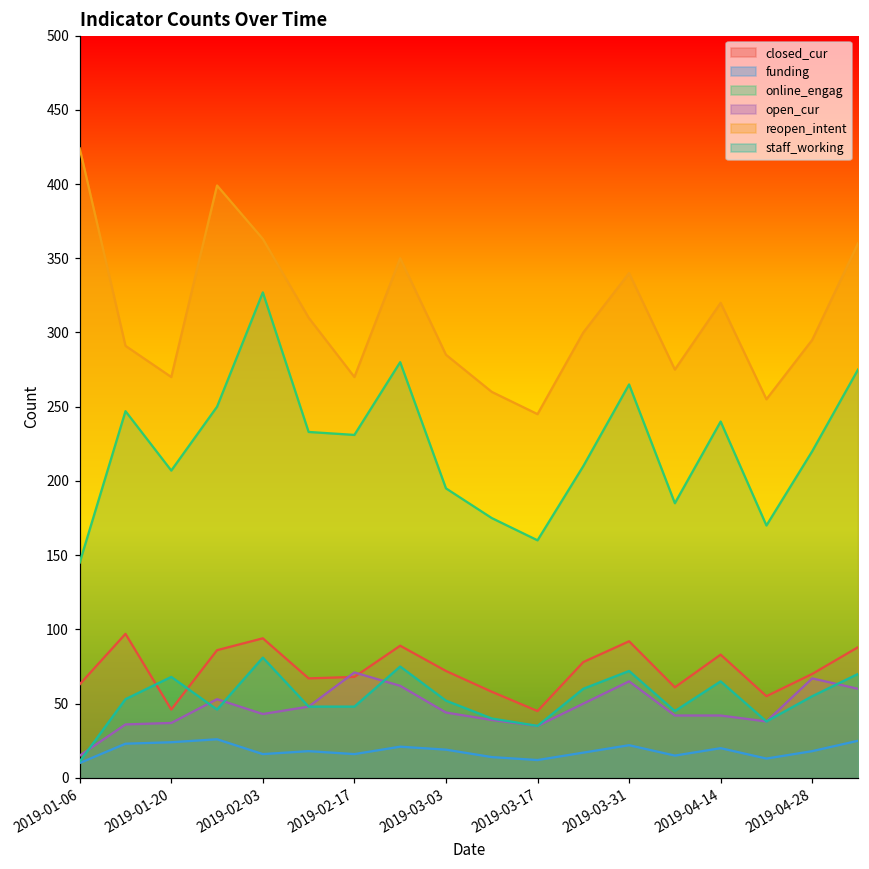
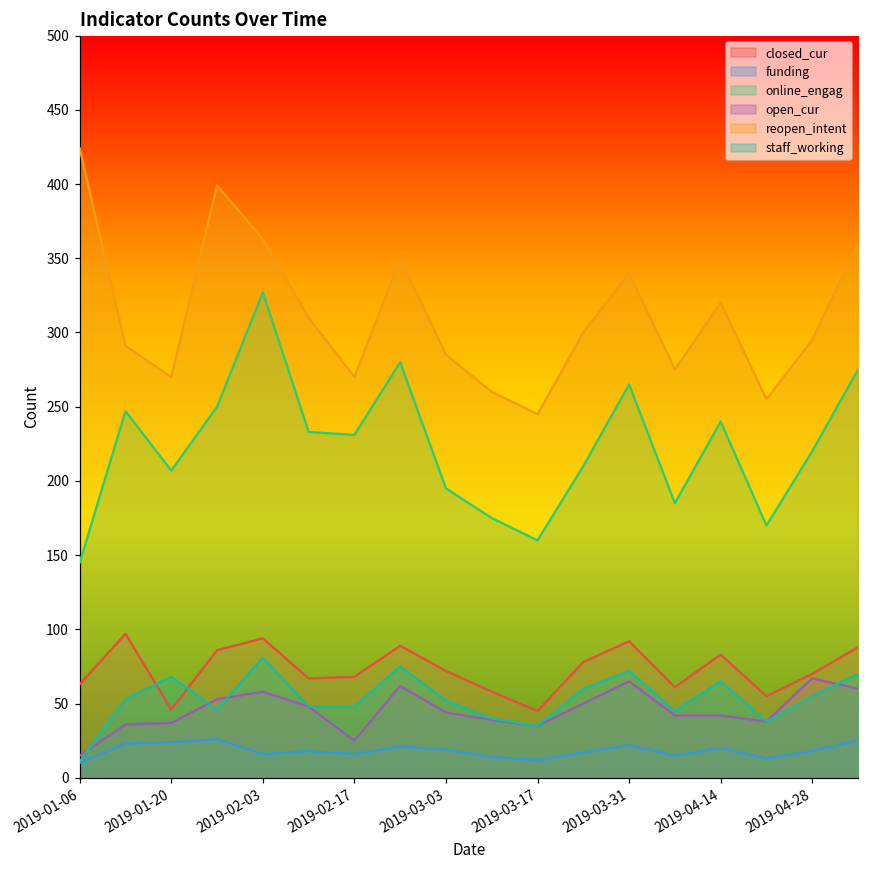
open_cur, 2019-02-03: 43 -> 58
open_cur, 2019-02-17: 71 -> 25
